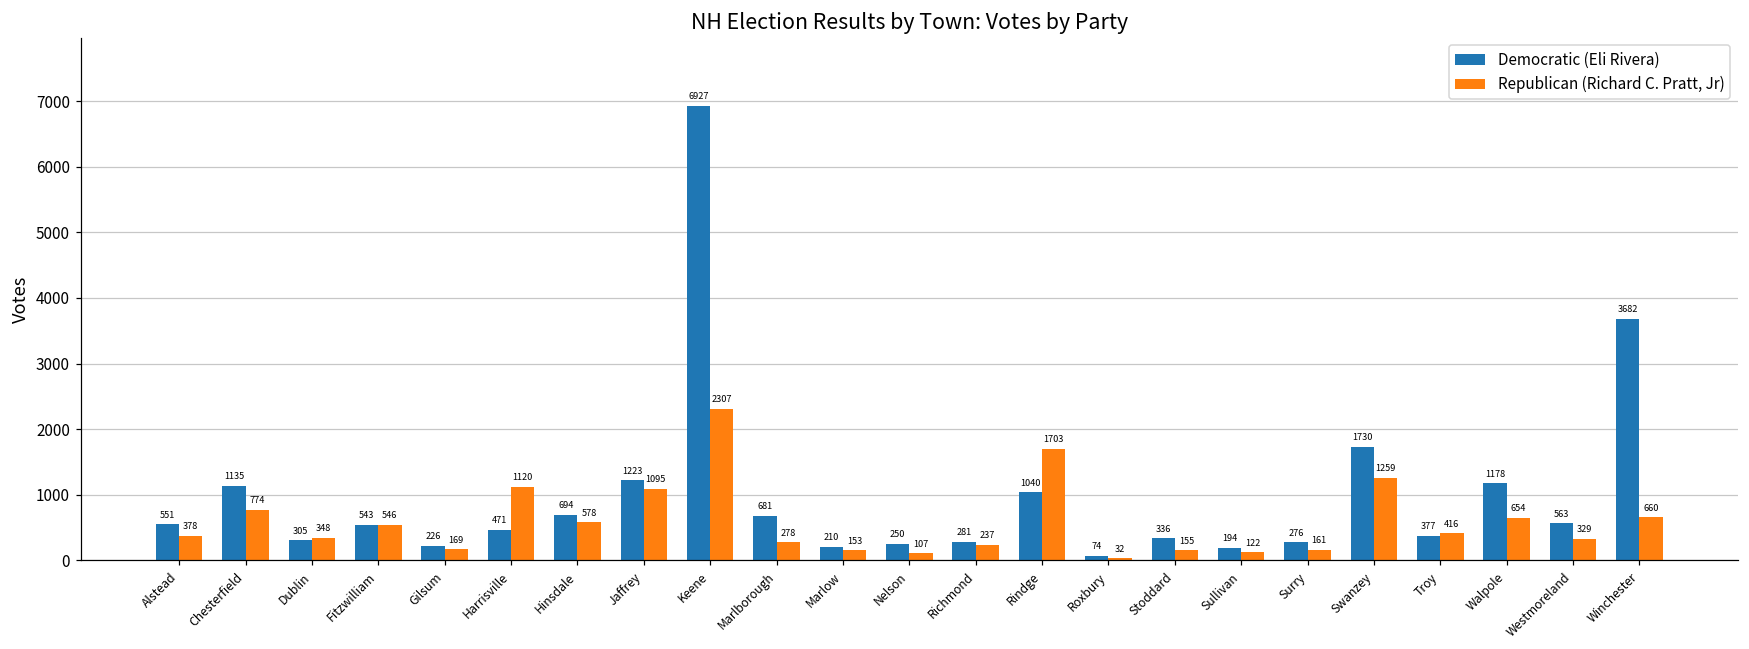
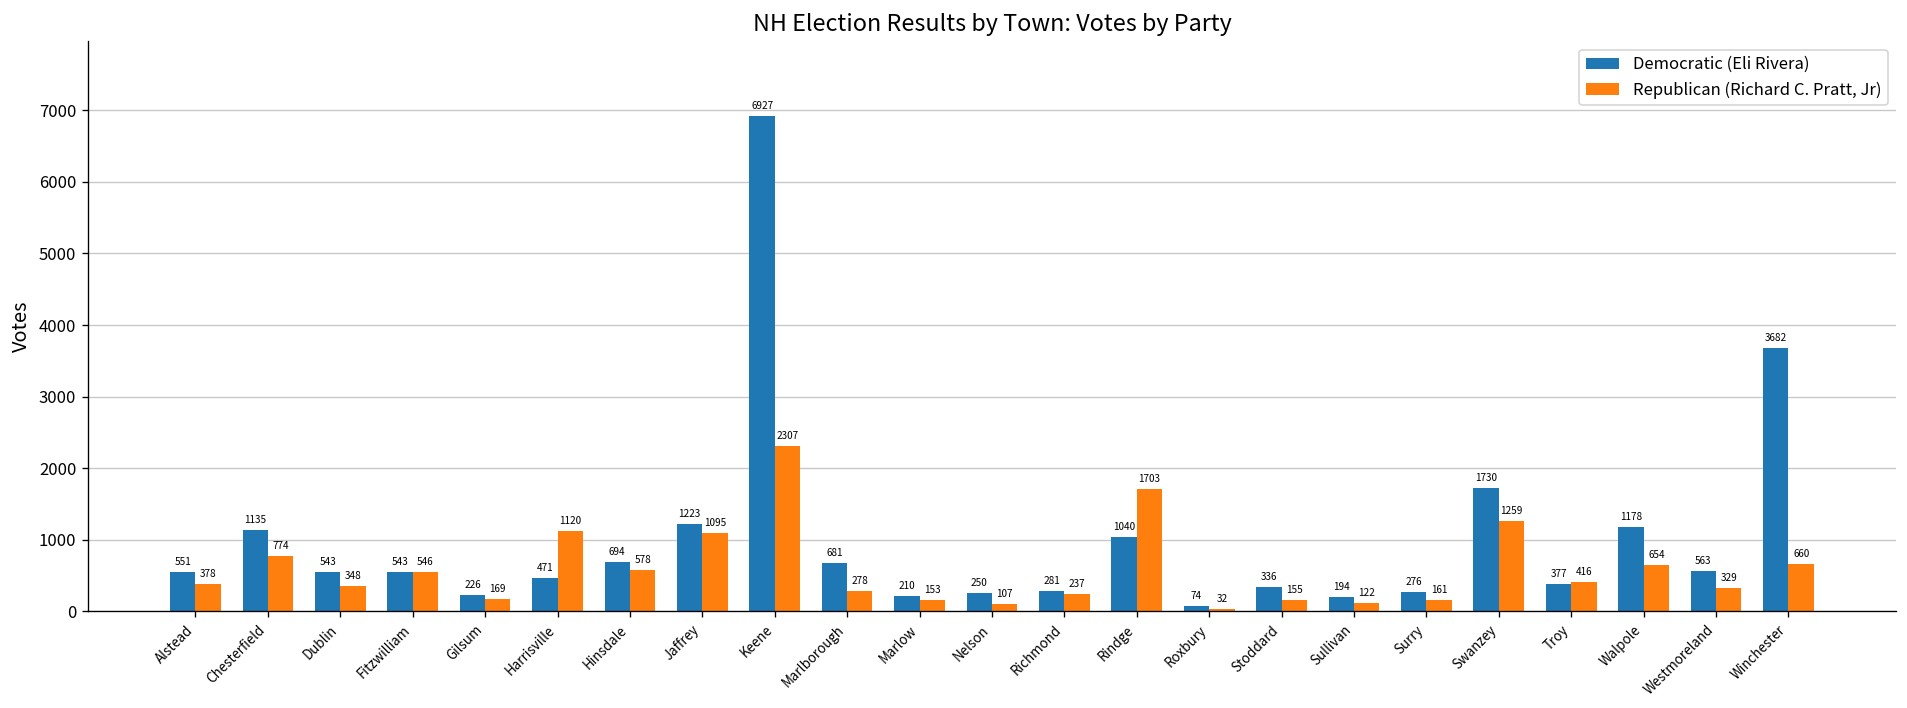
Democratic (Eli Rivera), Dublin: 305 -> 543
